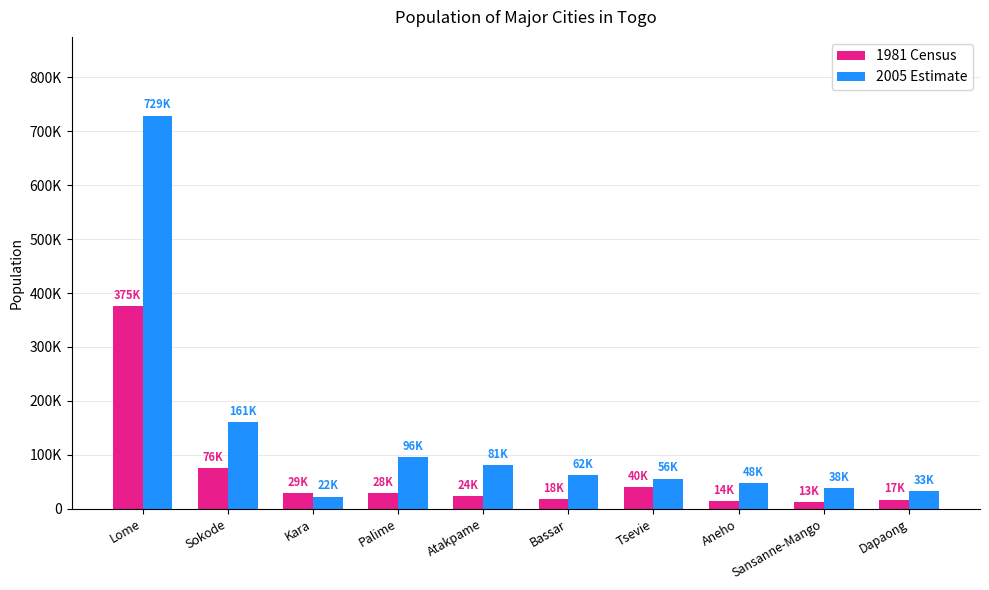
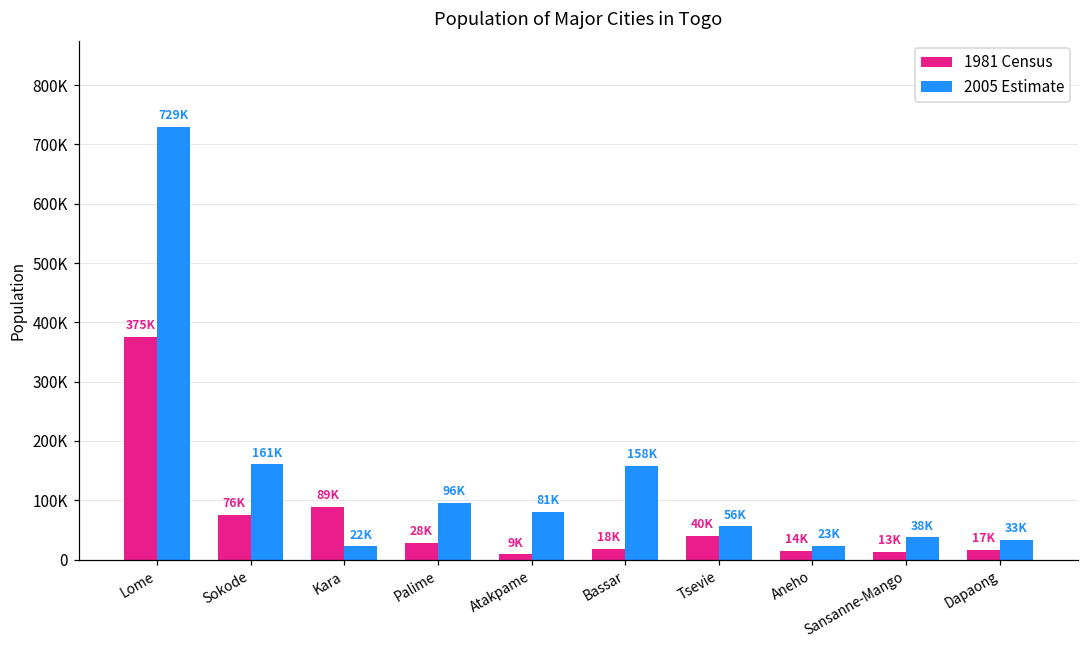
1981 Census, Kara: 29K -> 89K
1981 Census, Atakpame: 24K -> 9K
2005 Estimate, Bassar: 62K -> 158K
2005 Estimate, Aneho: 48K -> 23K
